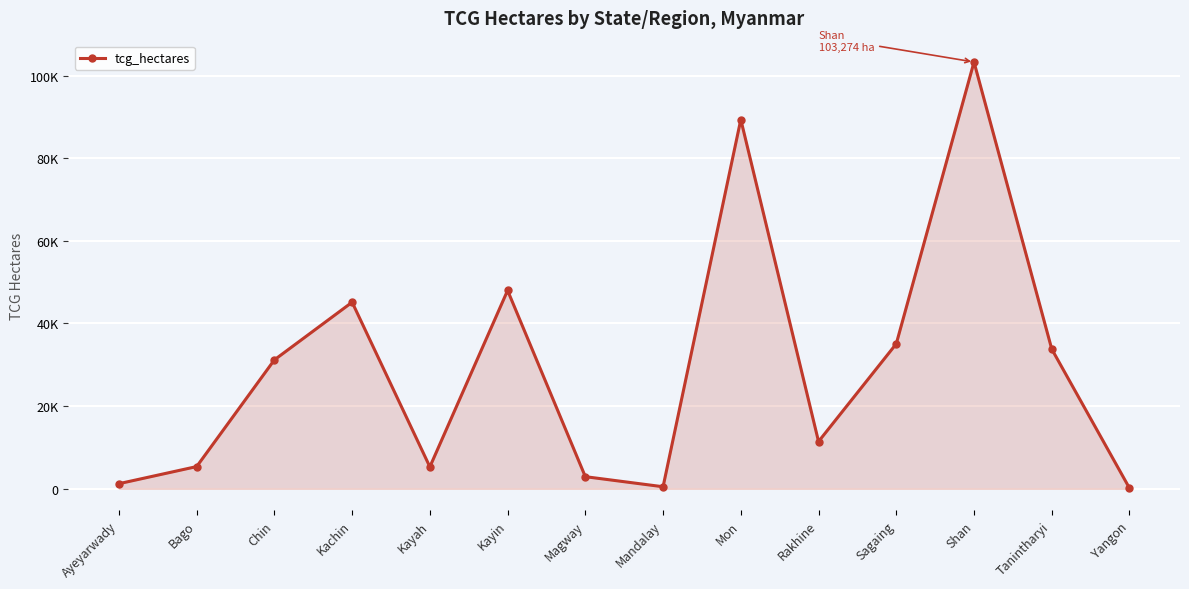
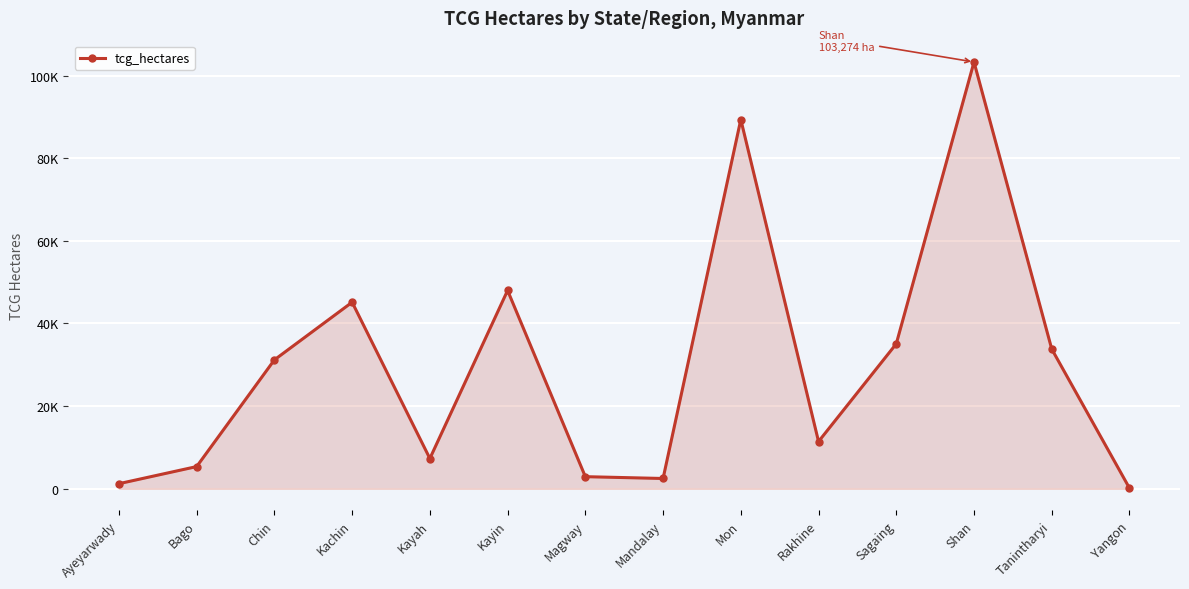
Kayah: 5000 -> 7000
Mandalay: 0 -> 2000
